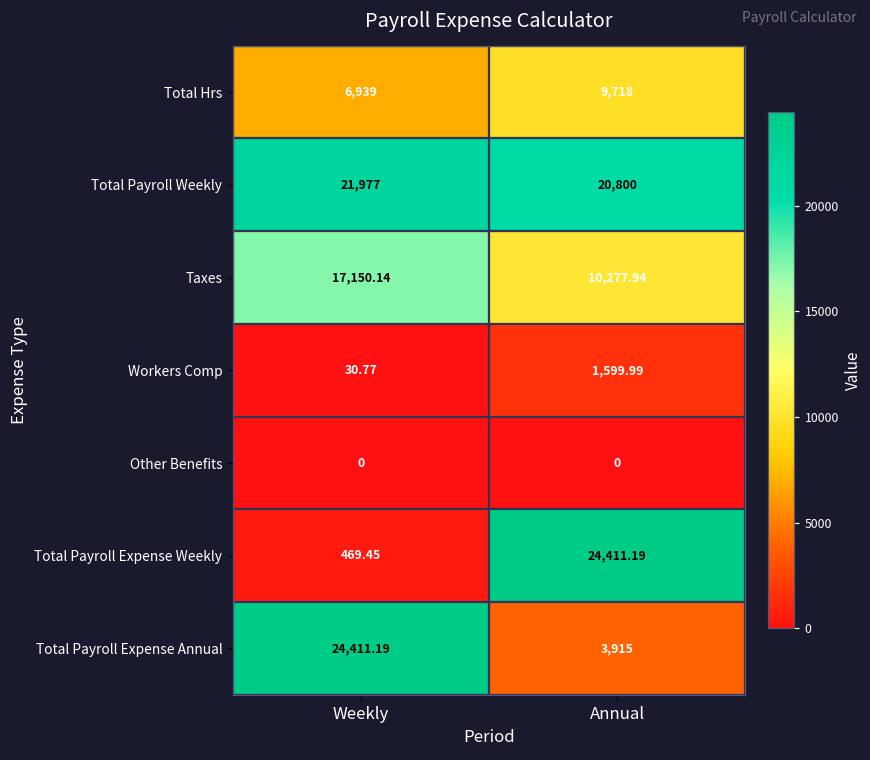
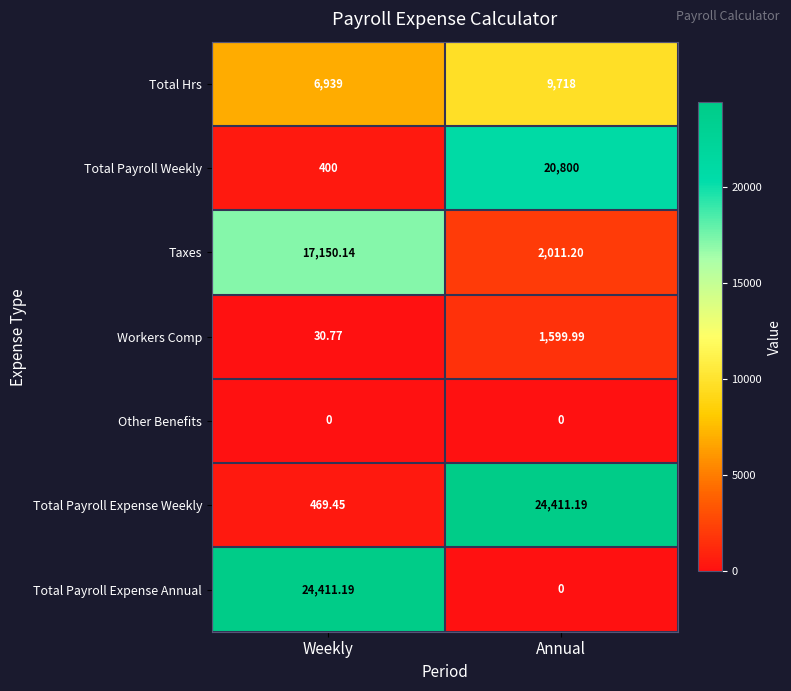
Total Payroll Weekly, Weekly: 21,977 -> 400
Taxes, Annual: 10,277.94 -> 2,011.20
Total Payroll Expense Annual, Annual: 3,915 -> 0
